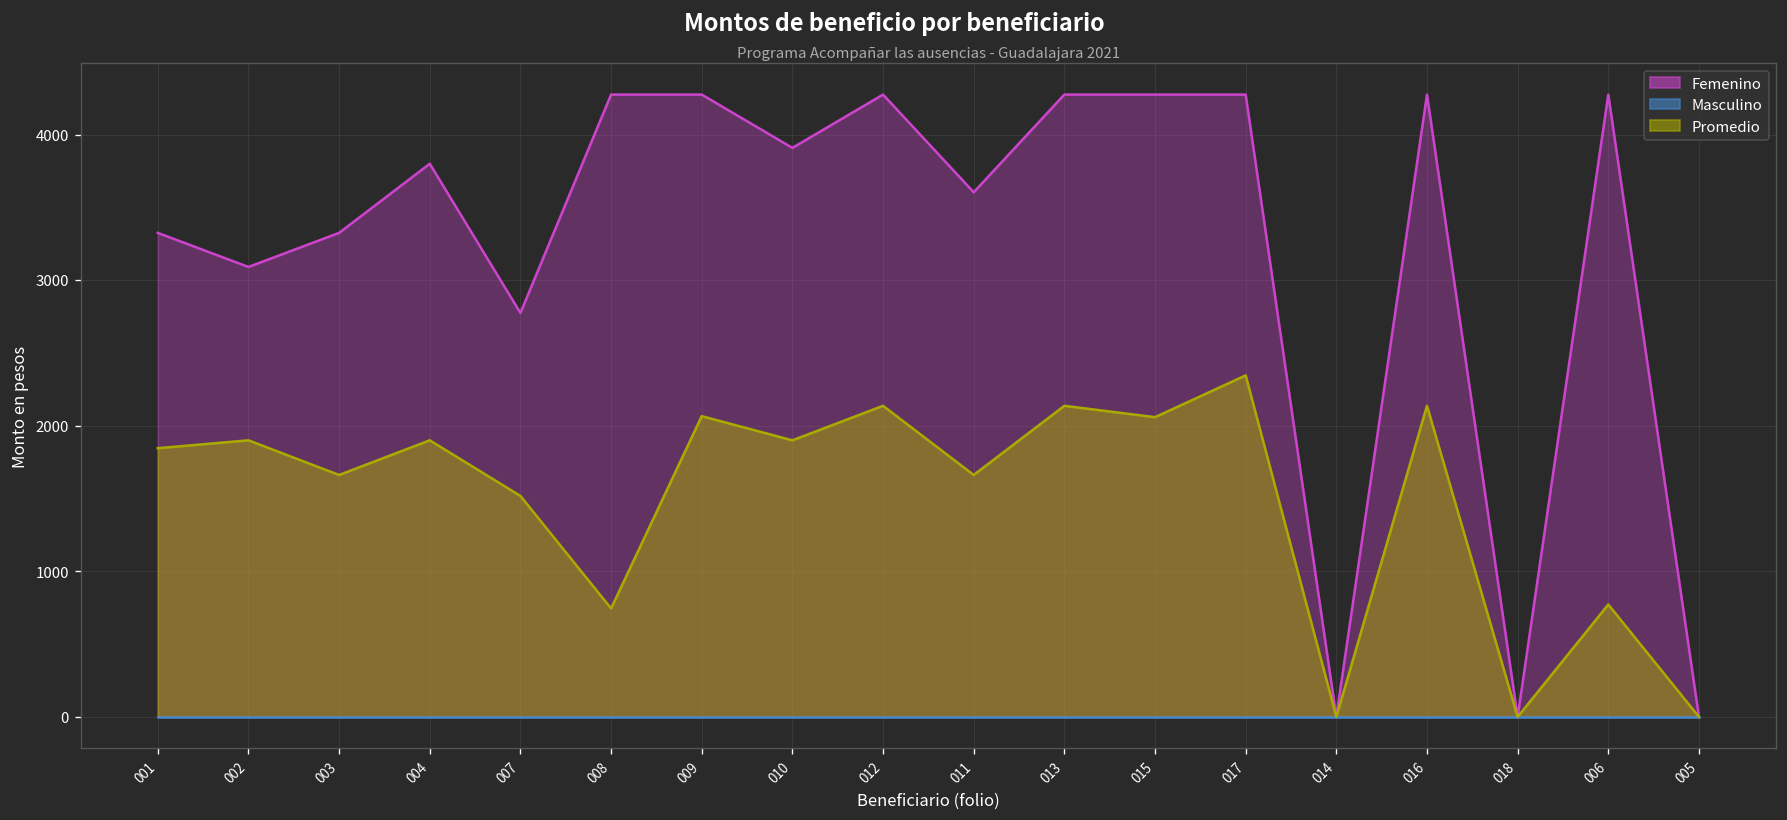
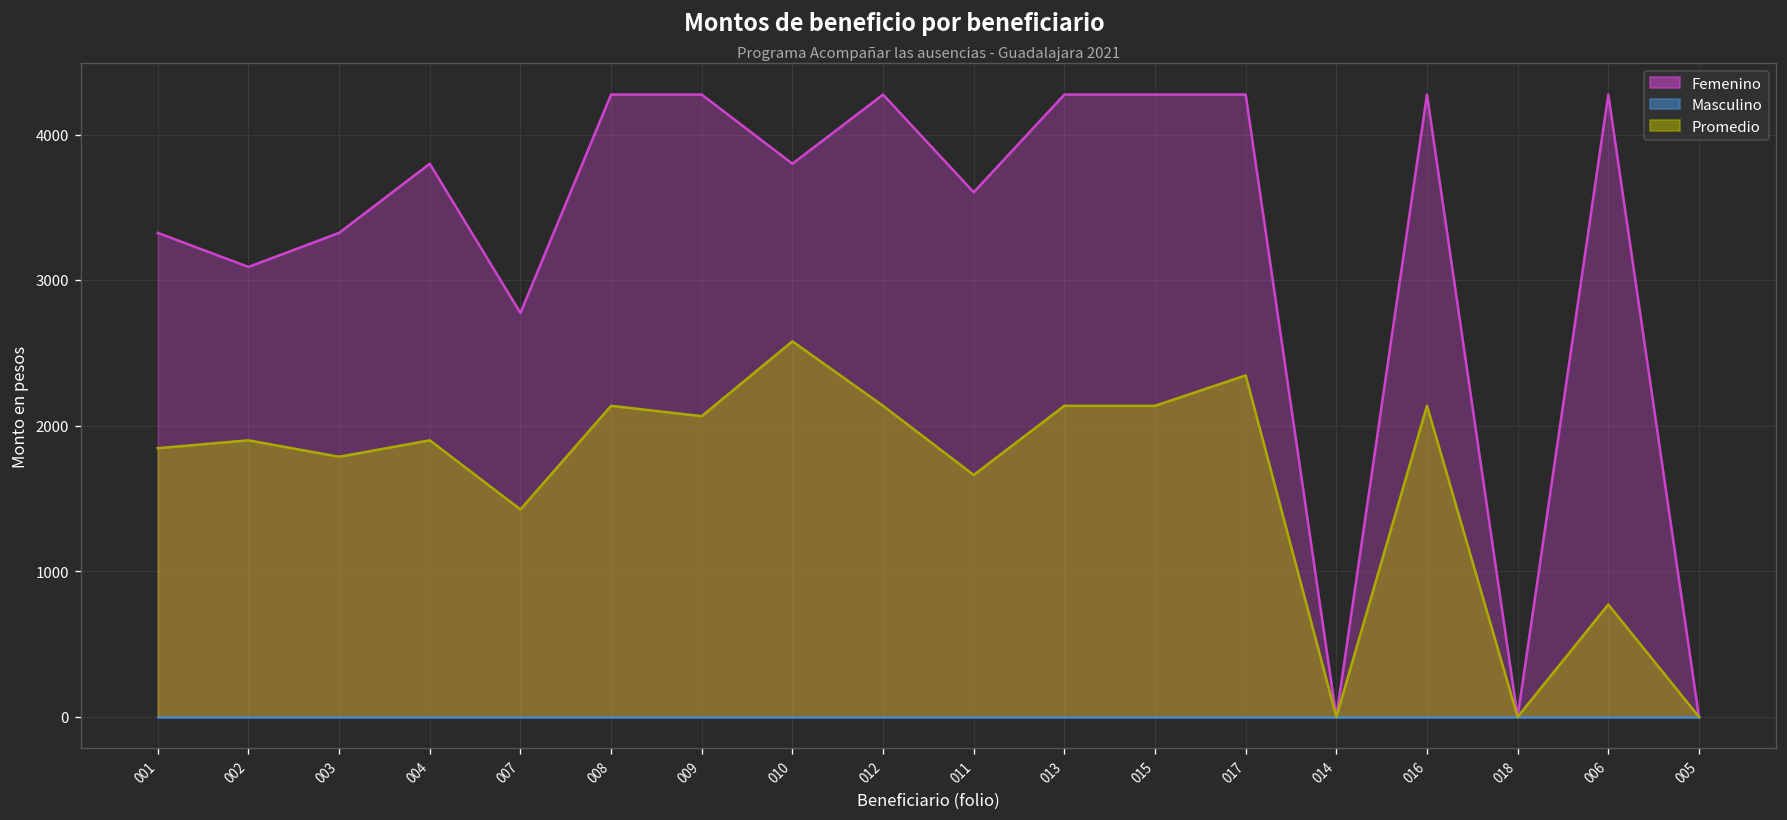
Promedio, 003: 1660 -> 1790
Promedio, 007: 1520 -> 1430
Promedio, 008: 750 -> 2140
Femenino, 010: 3910 -> 3800
Promedio, 010: 1900 -> 2580
Promedio, 015: 2060 -> 2140
